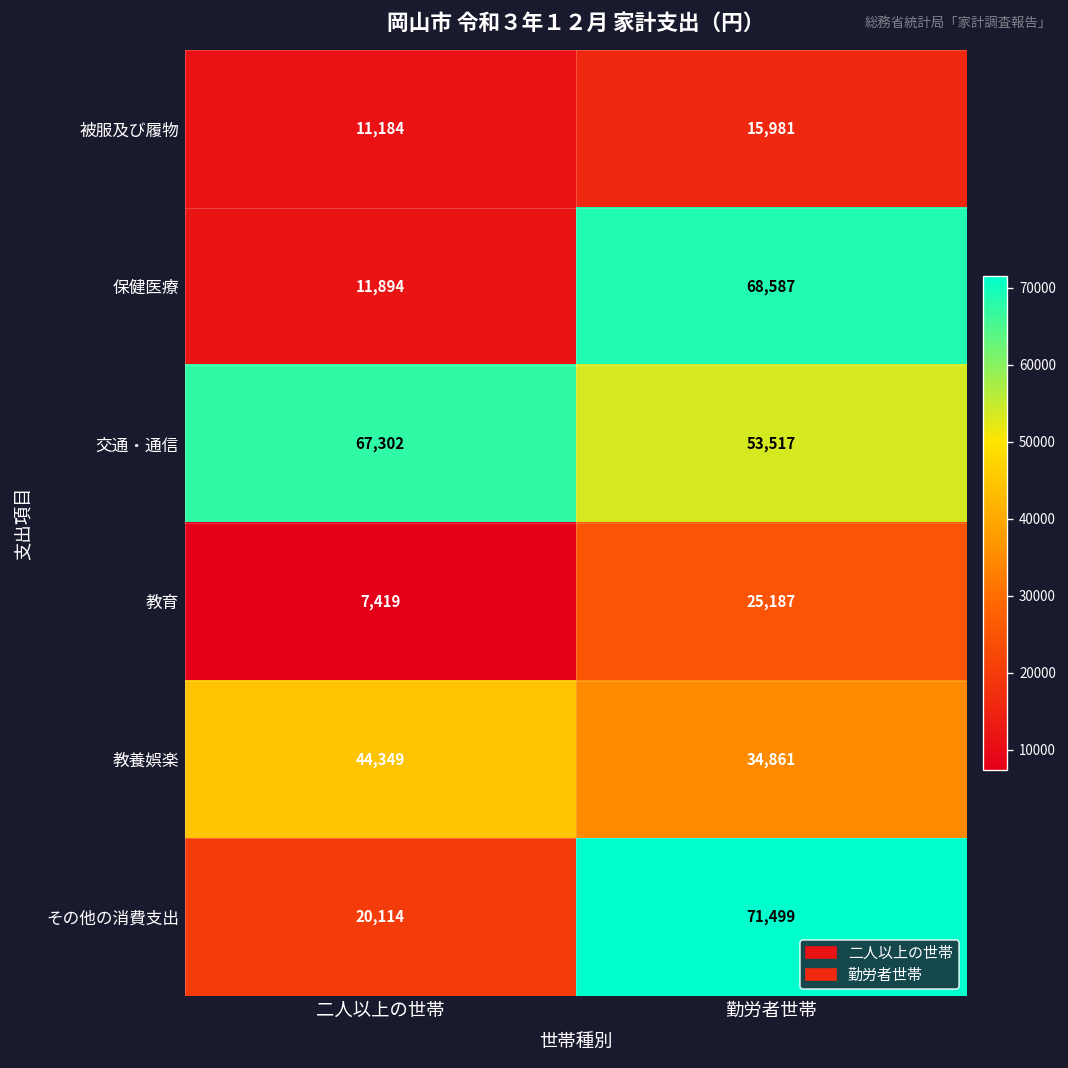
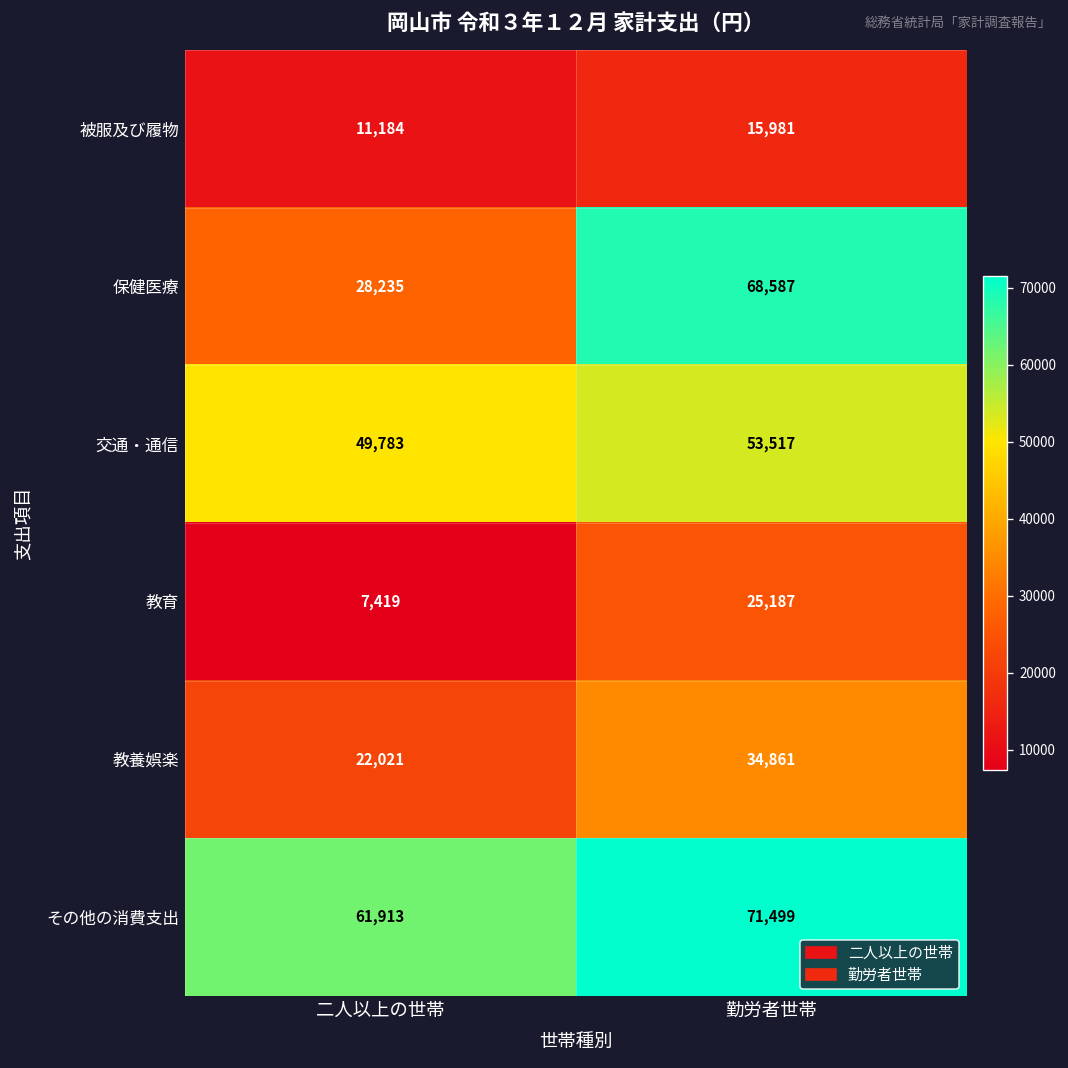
保健医療, 二人以上の世帯: 11,894 -> 28,235
交通・通信, 二人以上の世帯: 67,302 -> 49,783
教養娯楽, 二人以上の世帯: 44,349 -> 22,021
その他の消費支出, 二人以上の世帯: 20,114 -> 61,913
